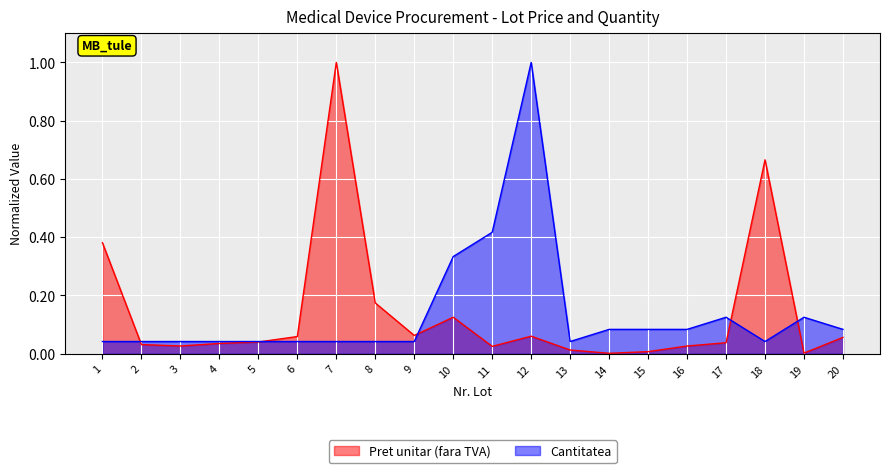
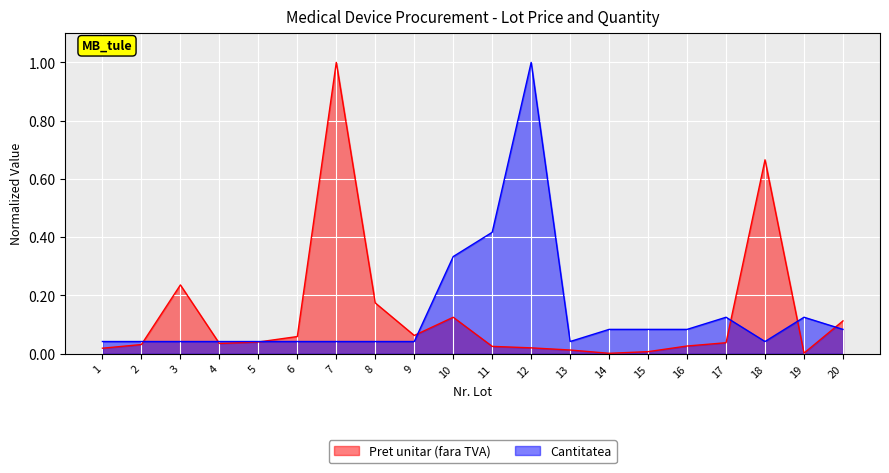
Pret unitar (fara TVA), 1: 0.38 -> 0.02
Pret unitar (fara TVA), 3: 0.03 -> 0.24
Pret unitar (fara TVA), 12: 0.06 -> 0.02
Pret unitar (fara TVA), 20: 0.06 -> 0.11
